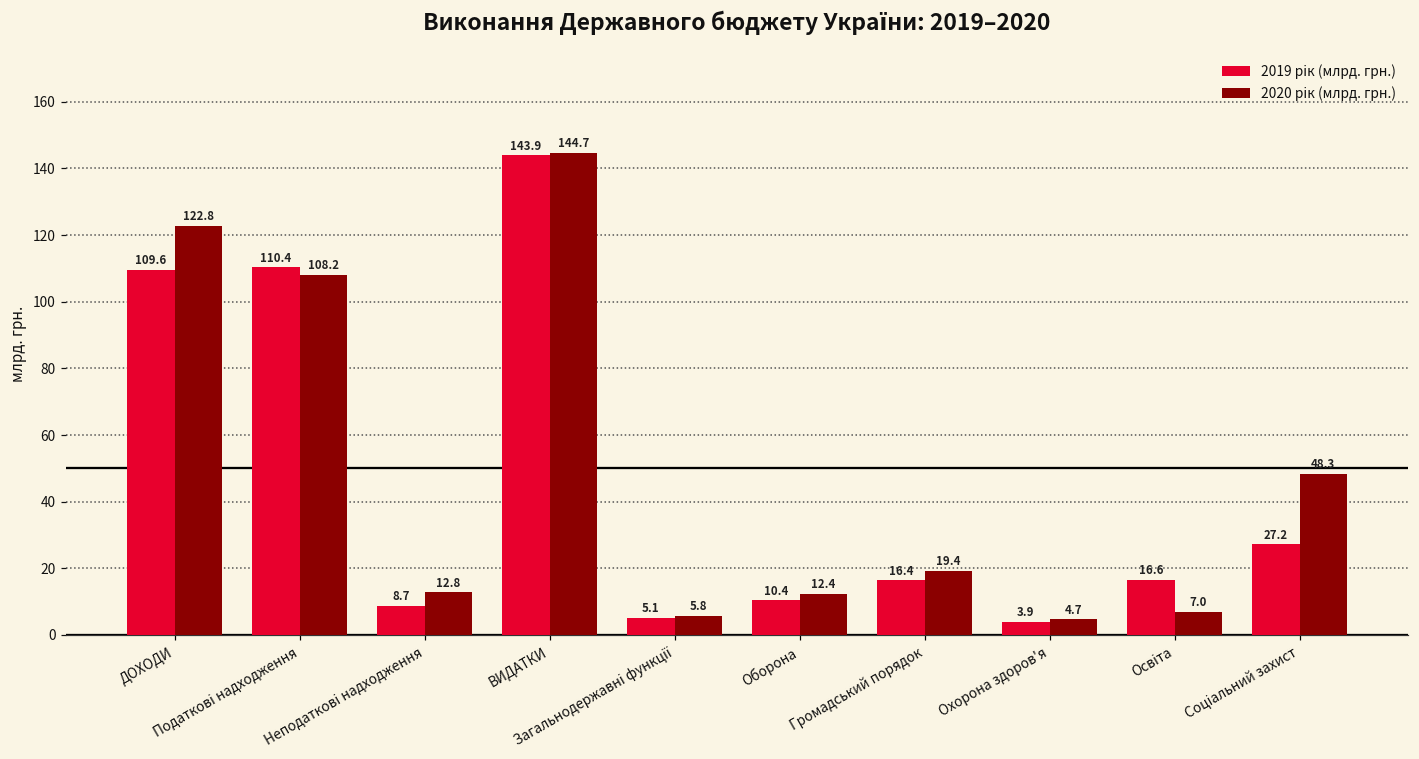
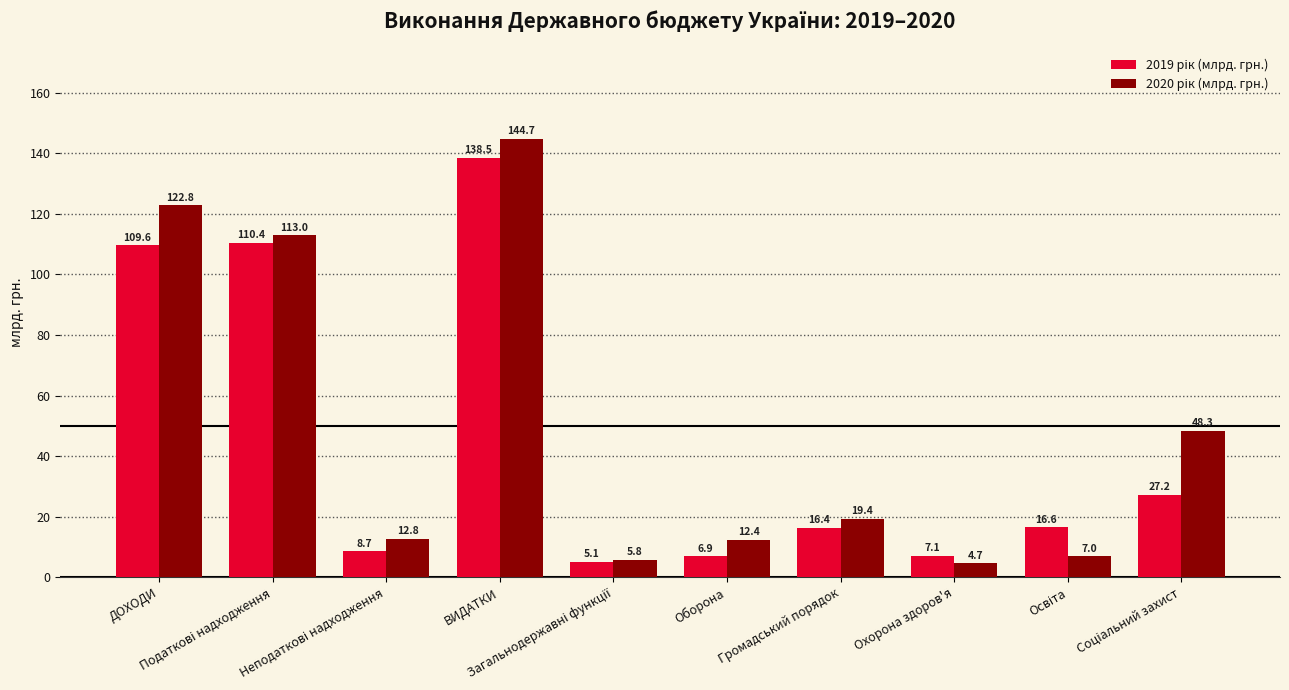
2020 рік (млрд. грн.), Податкові надходження: 108.2 -> 113.0
2019 рік (млрд. грн.), ВИДАТКИ: 143.9 -> 138.5
2019 рік (млрд. грн.), Оборона: 10.4 -> 6.9
2019 рік (млрд. грн.), Охорона здоров'я: 3.9 -> 7.1
